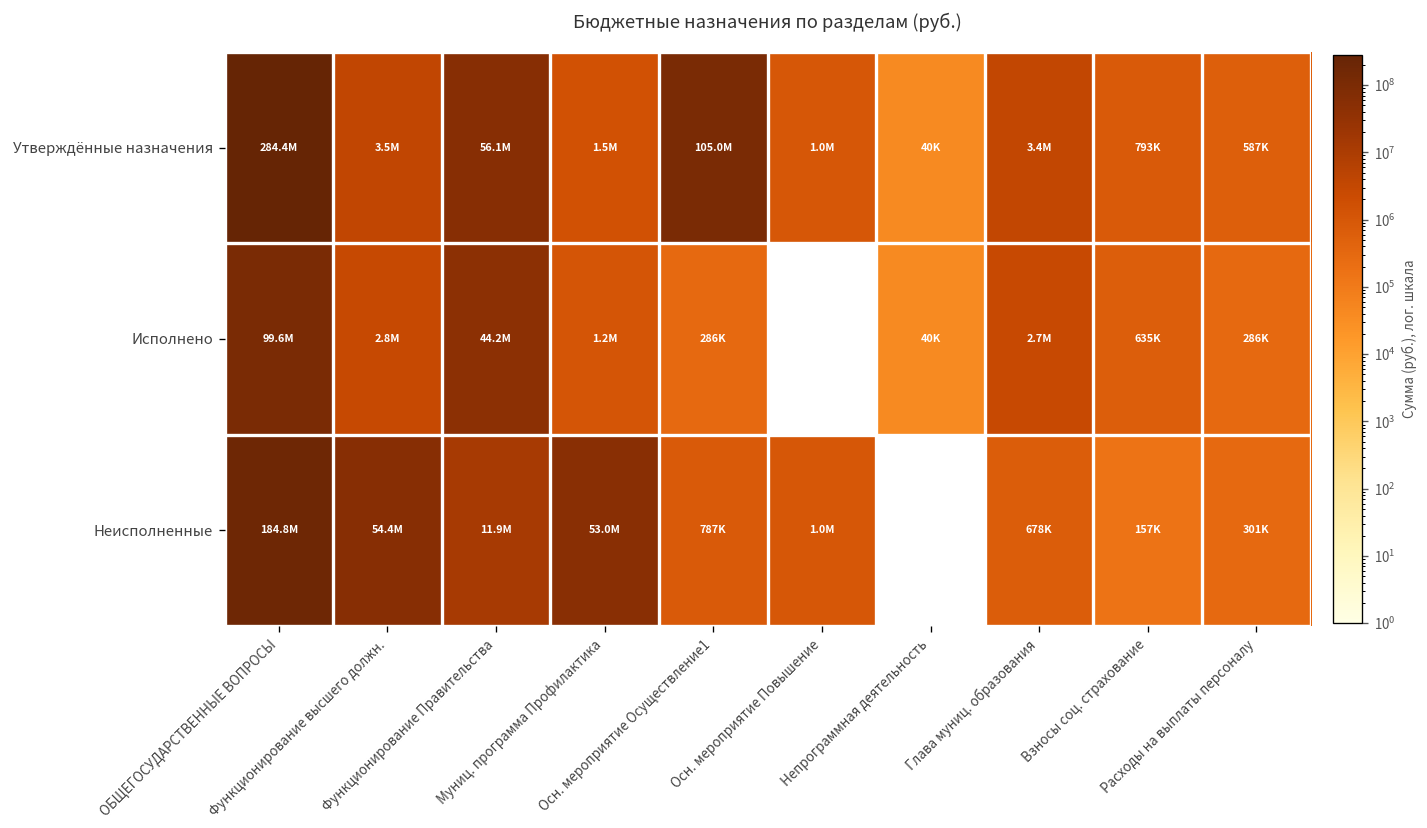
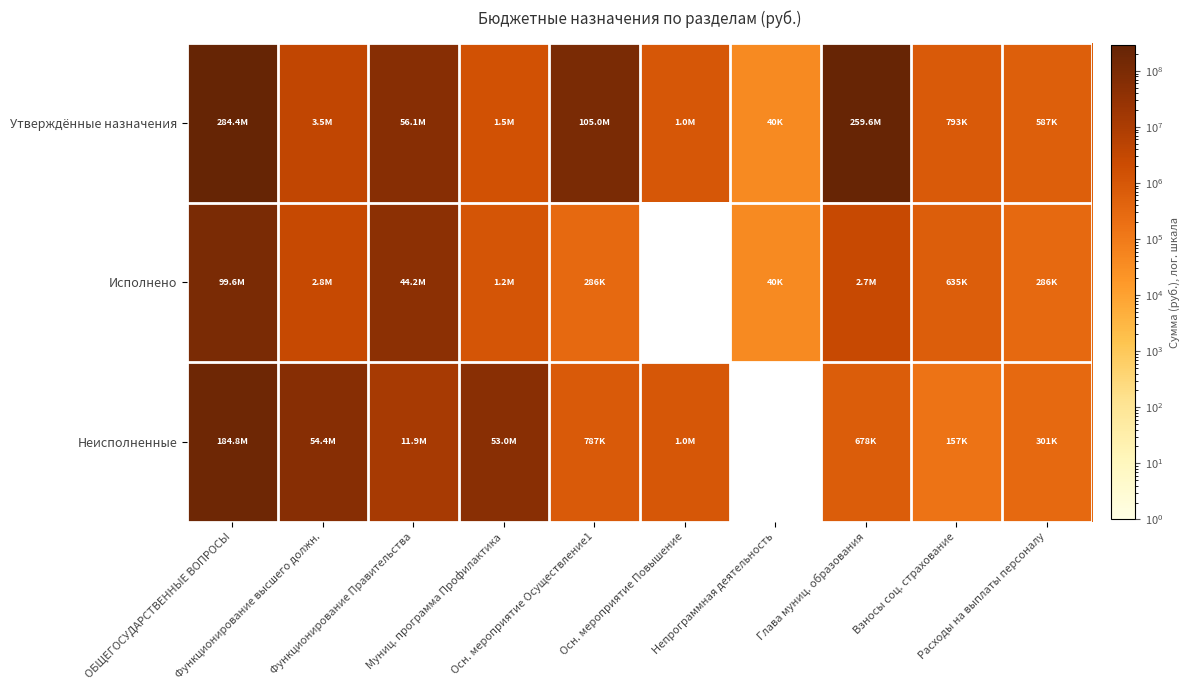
Утверждённые назначения, Глава муниц. образования: 3.4M -> 259.6M
